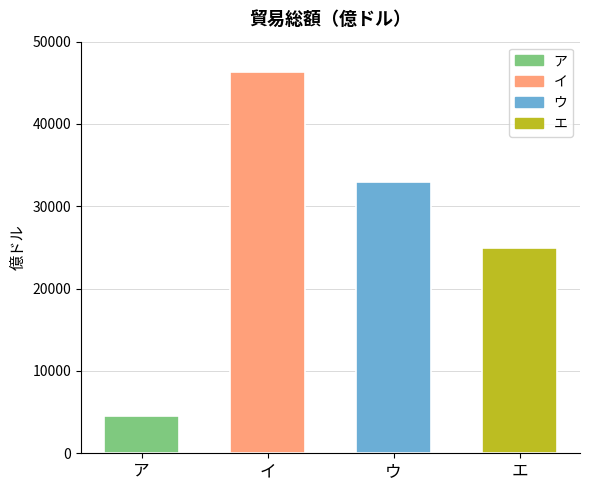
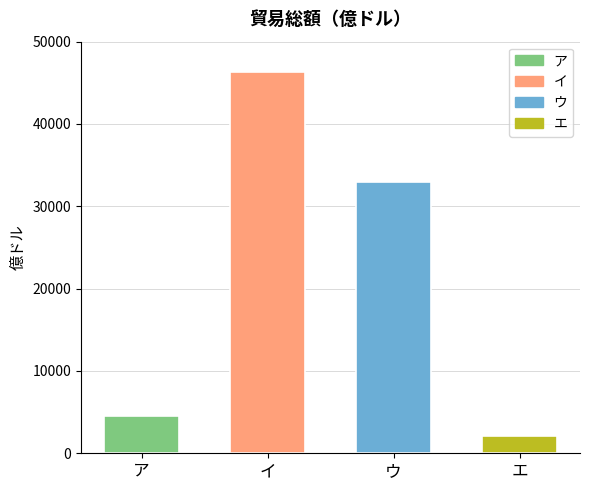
エ: 25000 -> 2000
